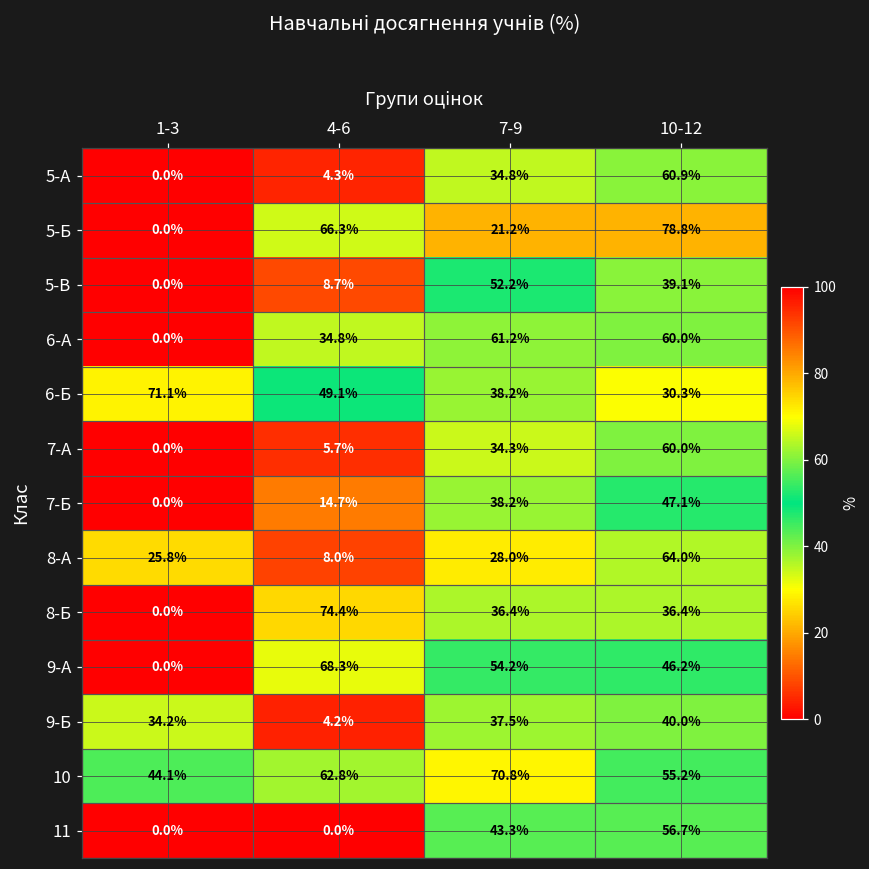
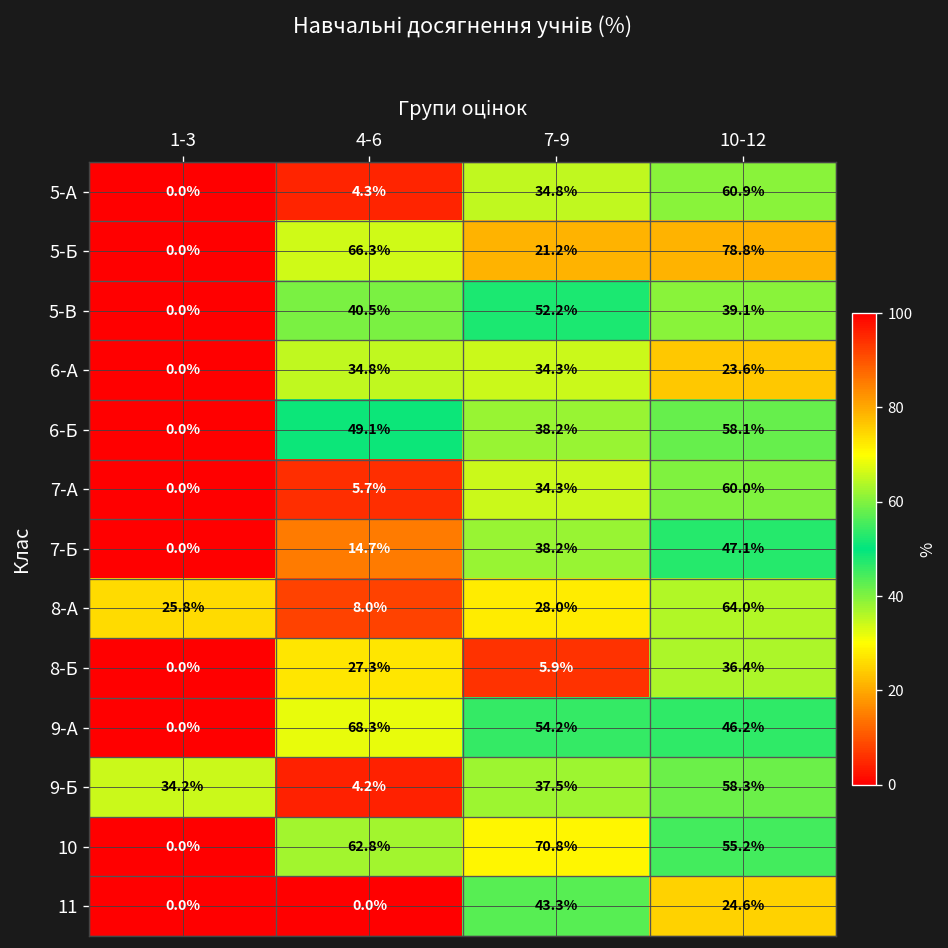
5-В, 4-6: 8.7% -> 40.5%
6-А, 7-9: 61.2% -> 34.3%
6-А, 10-12: 60.0% -> 23.6%
6-Б, 1-3: 71.1% -> 0.0%
6-Б, 10-12: 30.3% -> 58.1%
8-Б, 4-6: 74.4% -> 27.3%
8-Б, 7-9: 36.4% -> 5.9%
9-Б, 10-12: 40.0% -> 58.3%
10, 1-3: 44.1% -> 0.0%
11, 10-12: 56.7% -> 24.6%
